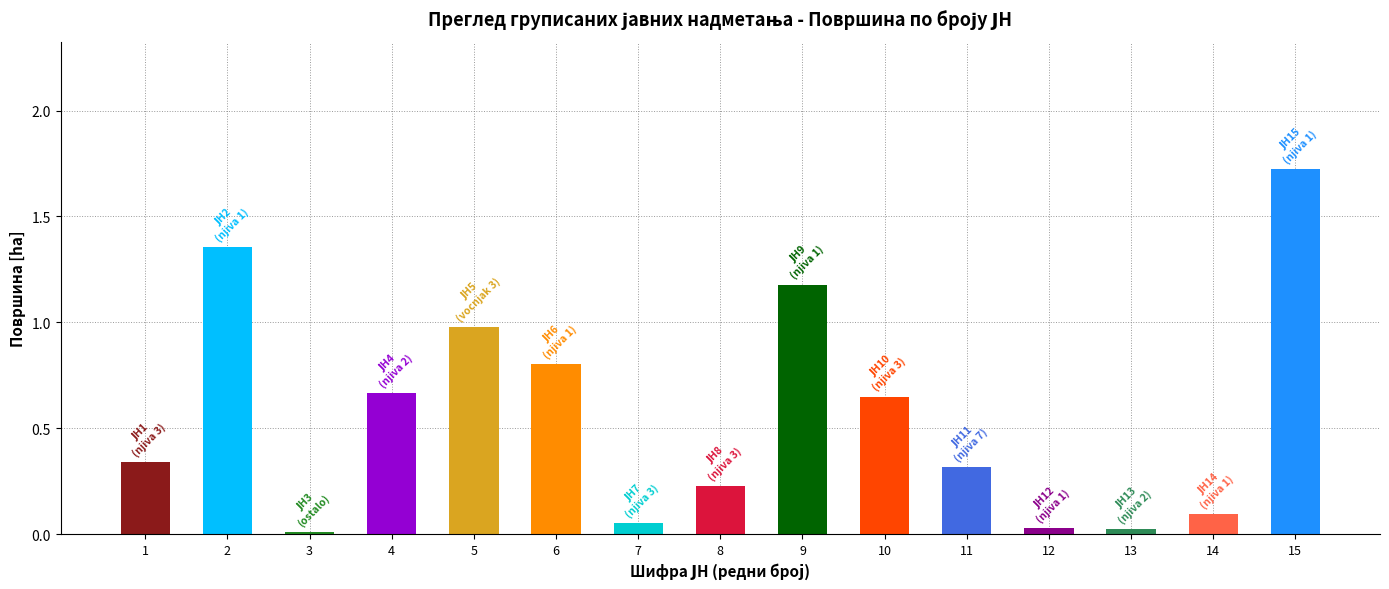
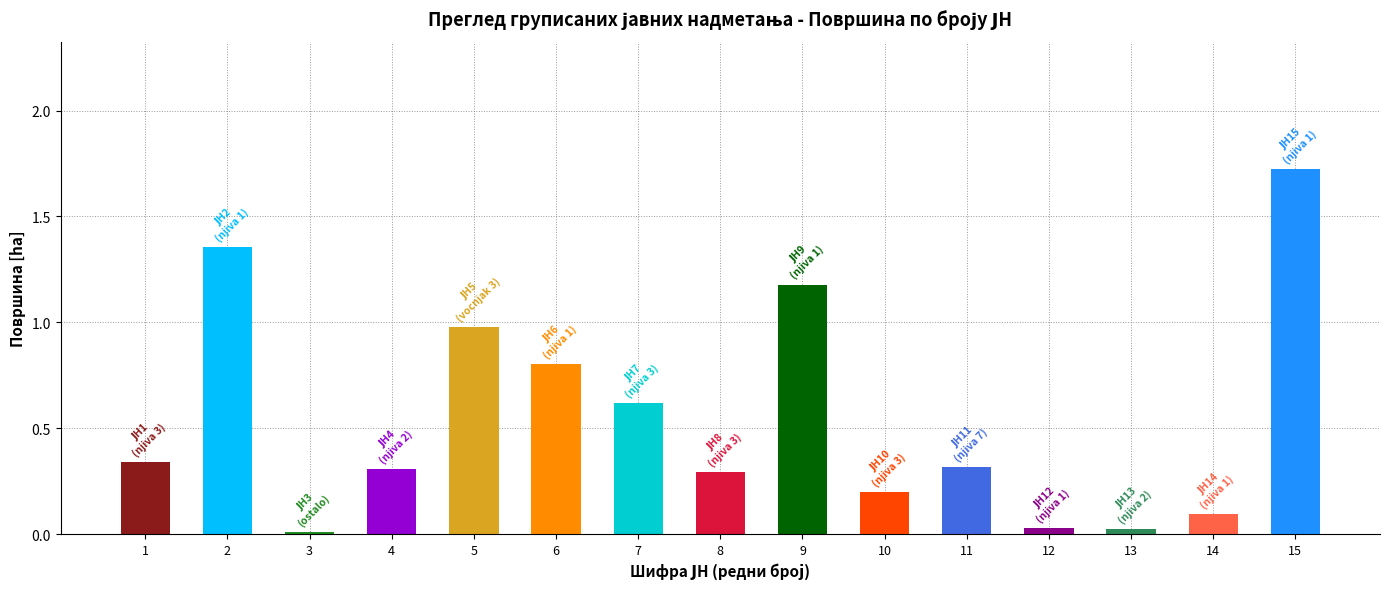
4: 0.67 -> 0.31
7: 0.05 -> 0.62
8: 0.23 -> 0.29
10: 0.65 -> 0.20
